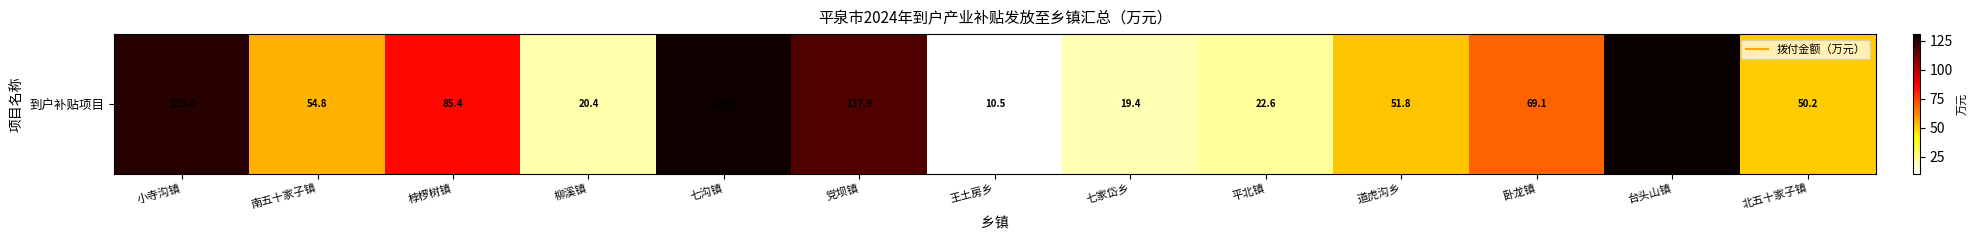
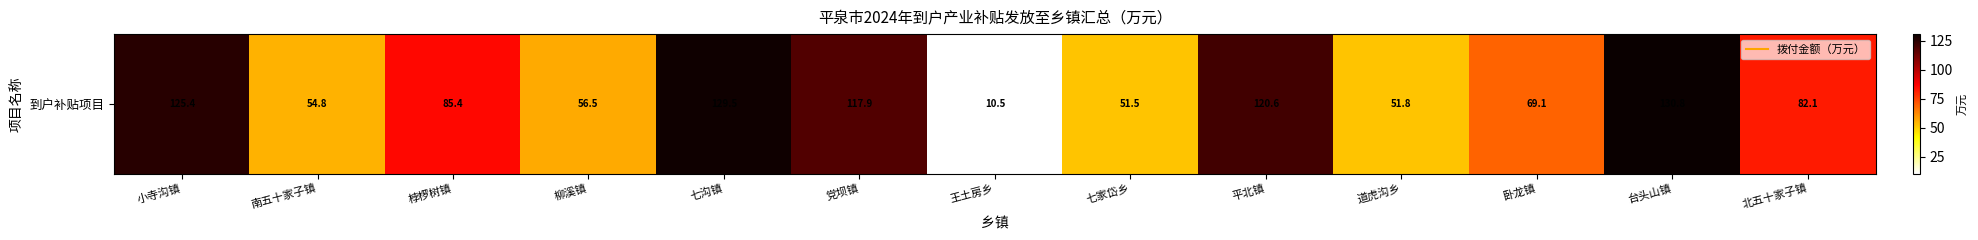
到户补贴项目, 柳溪镇: 20.4 -> 56.5
到户补贴项目, 七家岱乡: 19.4 -> 51.5
到户补贴项目, 平北镇: 22.6 -> 120.6
到户补贴项目, 北五十家子镇: 50.2 -> 82.1
